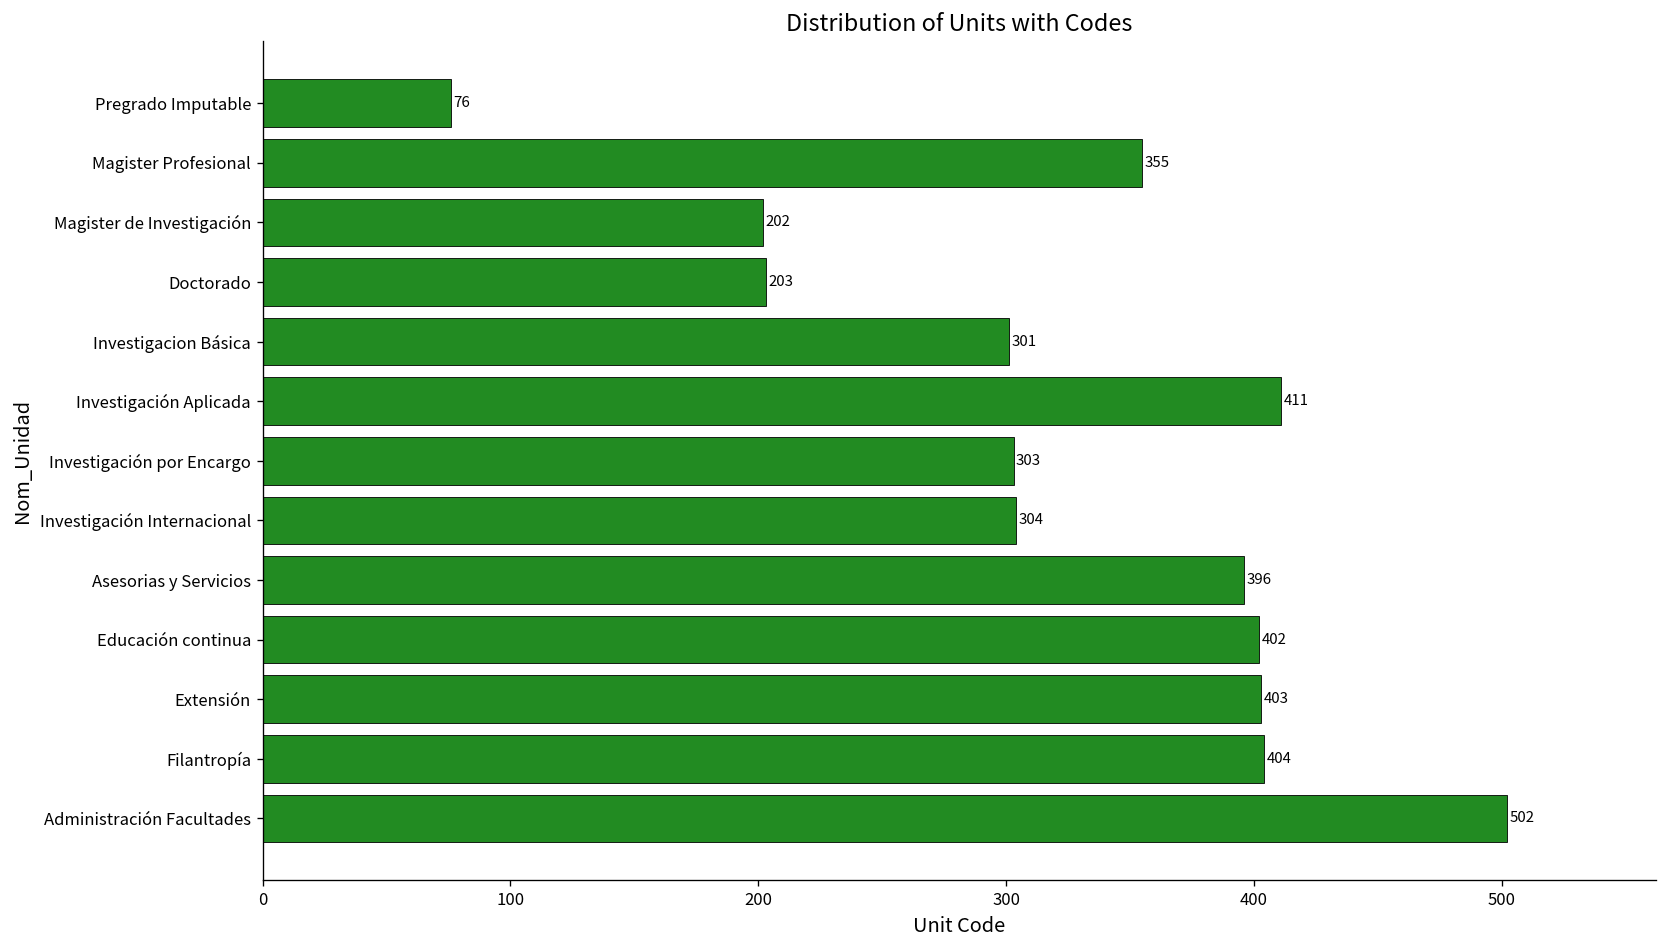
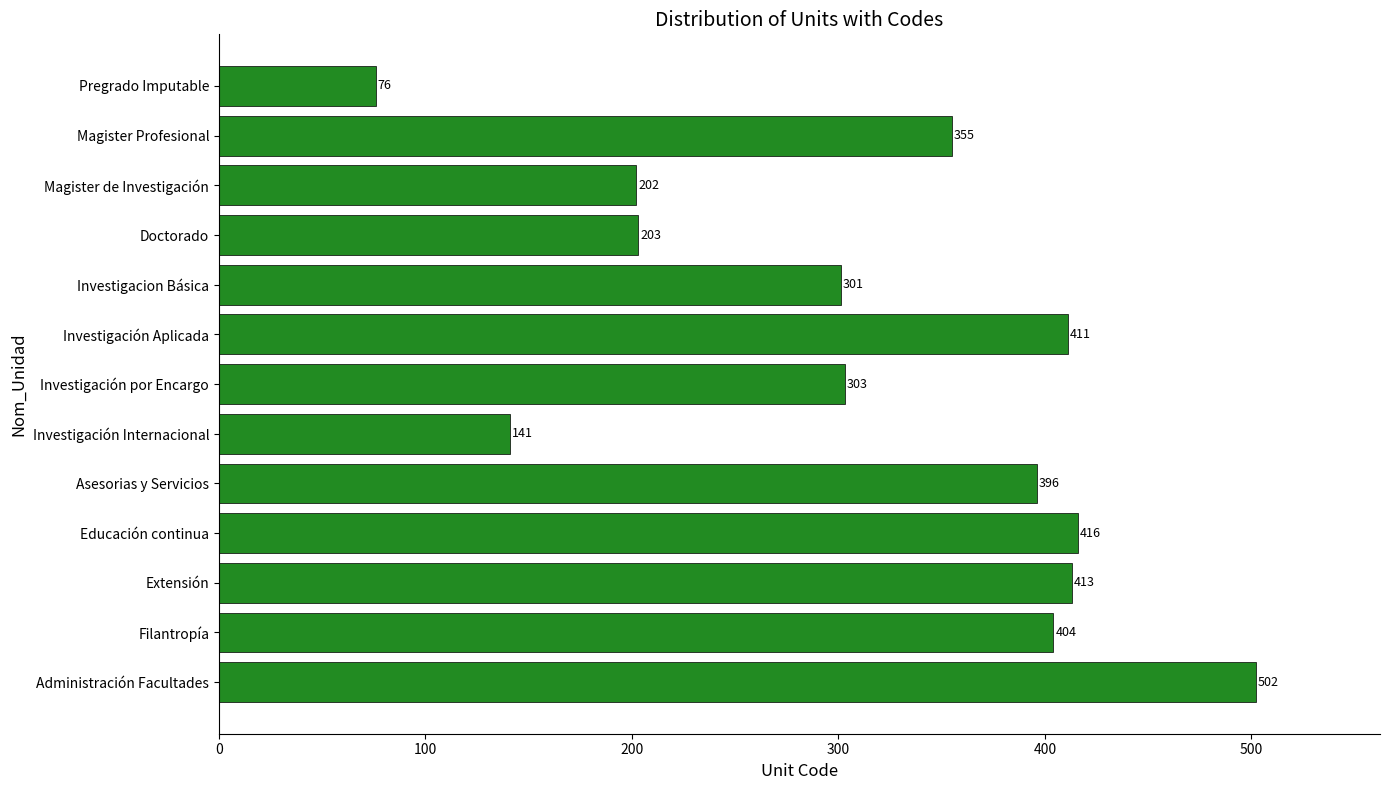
Investigación Internacional: 304 -> 141
Educación continua: 402 -> 416
Extensión: 403 -> 413
